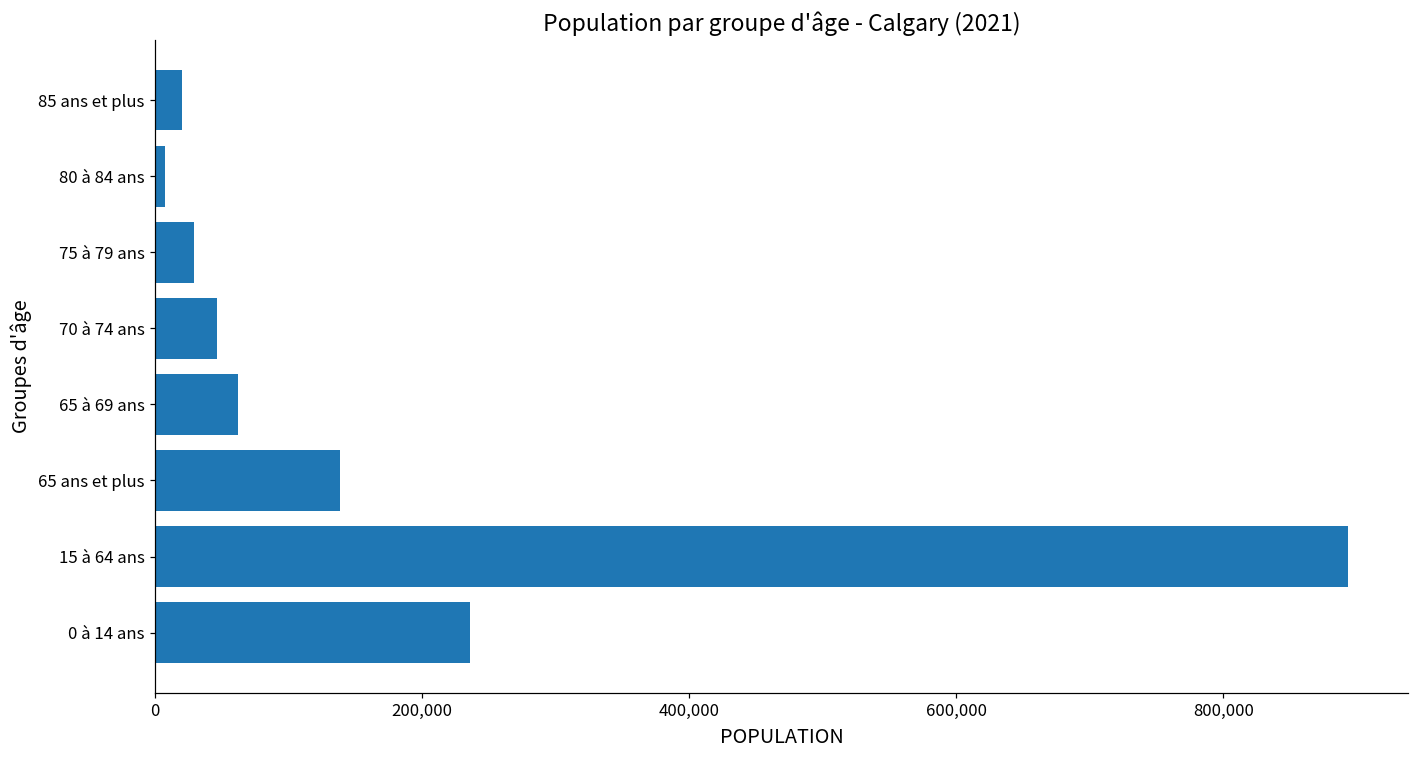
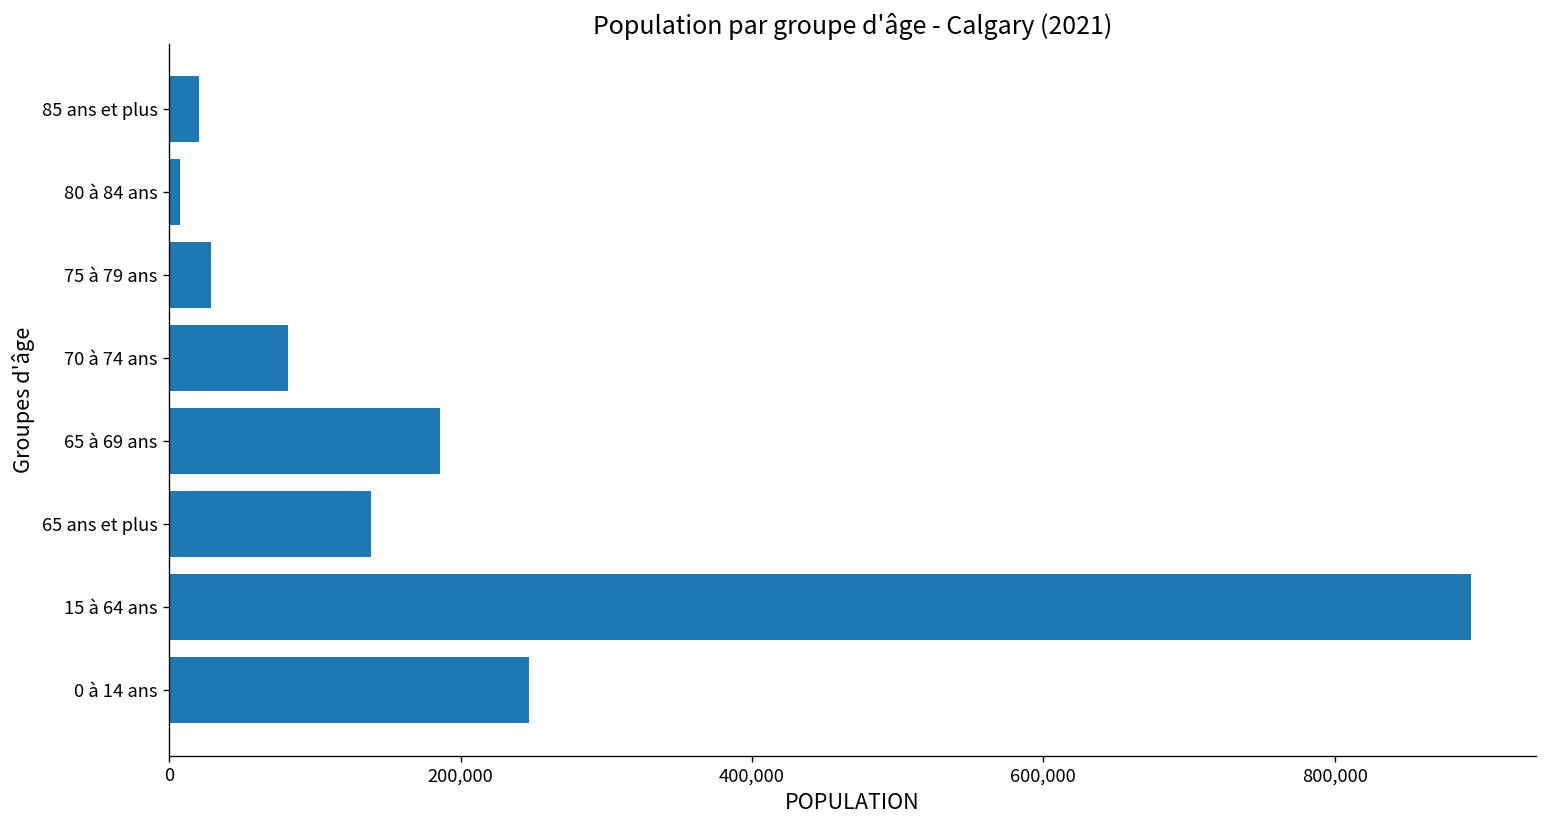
70 à 74 ans: 46,000 -> 82,000
65 à 69 ans: 62,000 -> 186,000
0 à 14 ans: 236,000 -> 247,000
